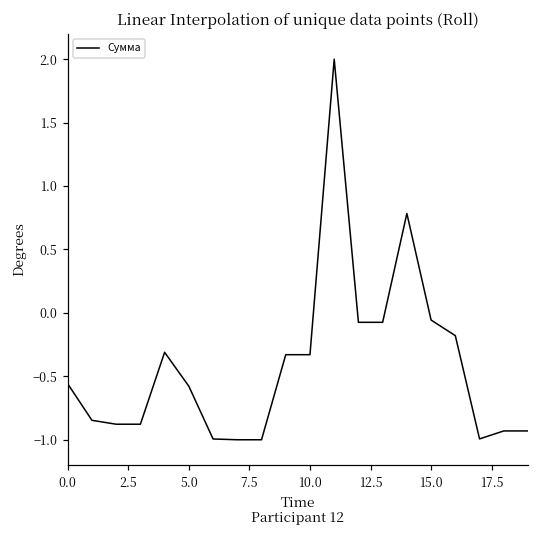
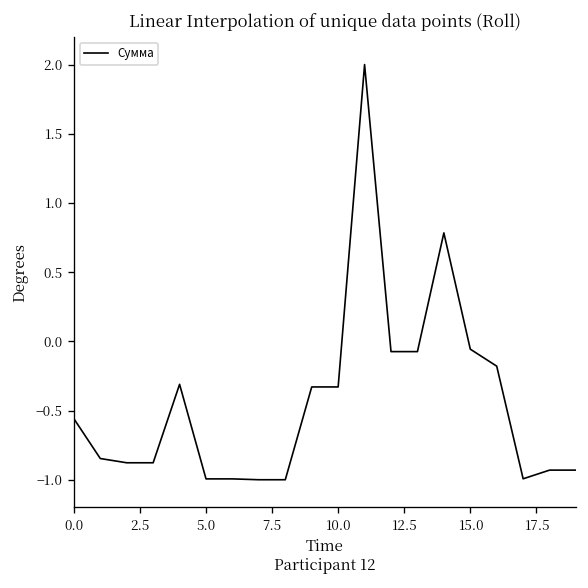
5.0: -0.58 -> -0.99
